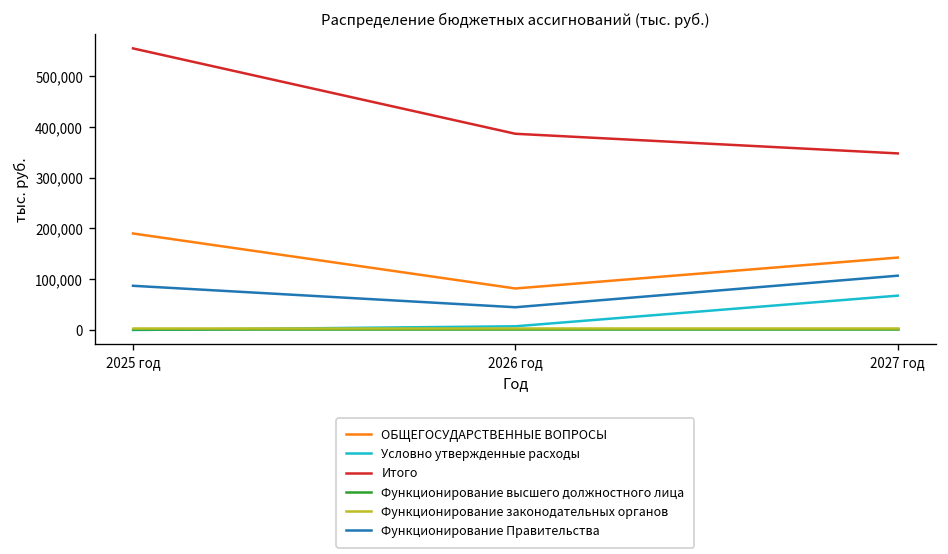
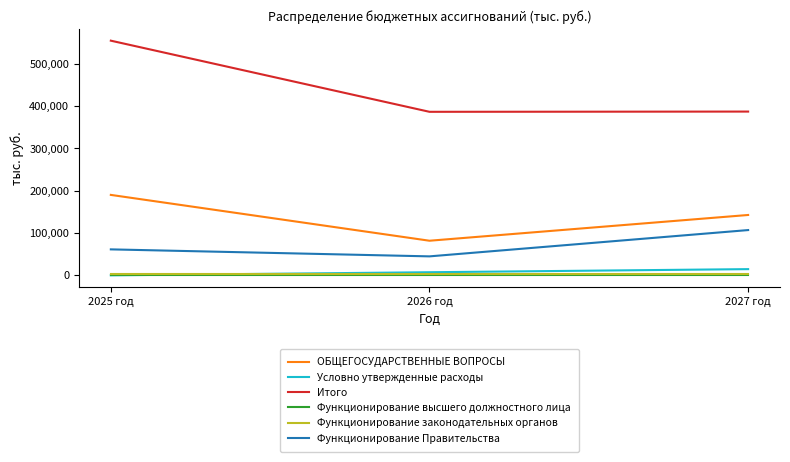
Функционирование Правительства, 2025 год: 90,000 -> 60,000
Условно утвержденные расходы, 2027 год: 70,000 -> 10,000
Итого, 2027 год: 350,000 -> 390,000
